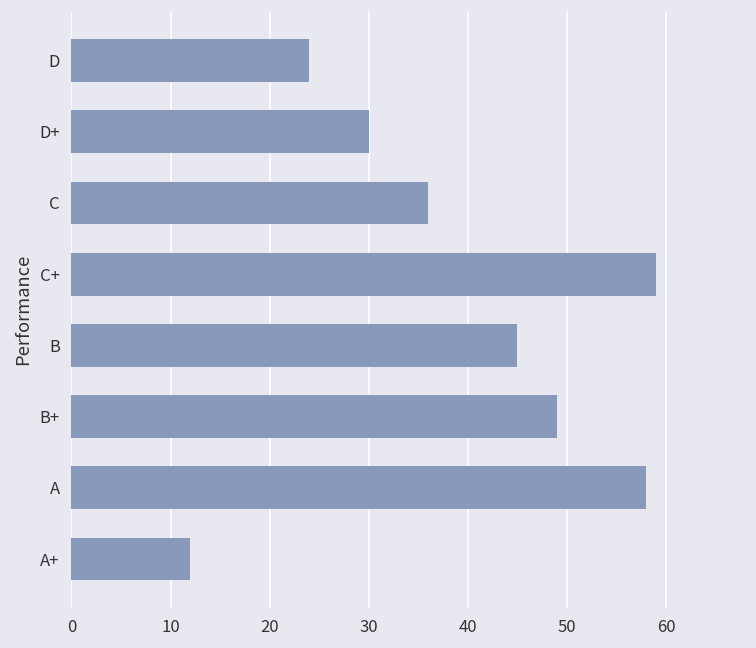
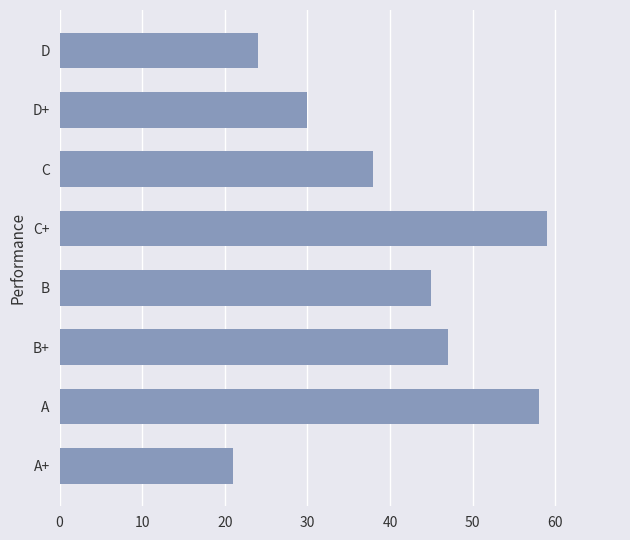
C: 36 -> 38
B+: 49 -> 47
A+: 12 -> 21
